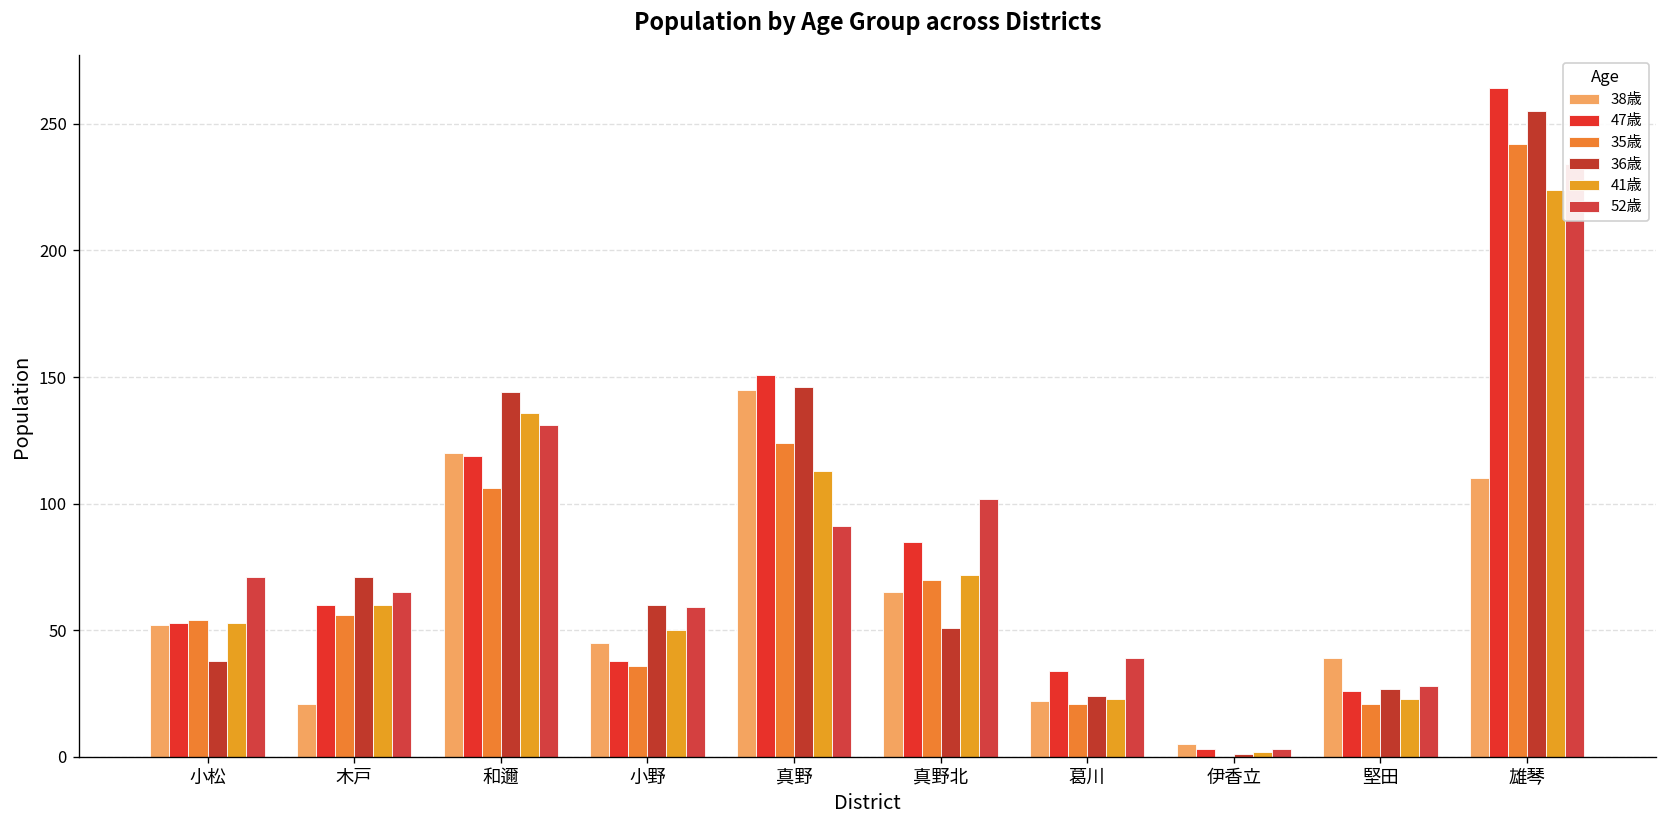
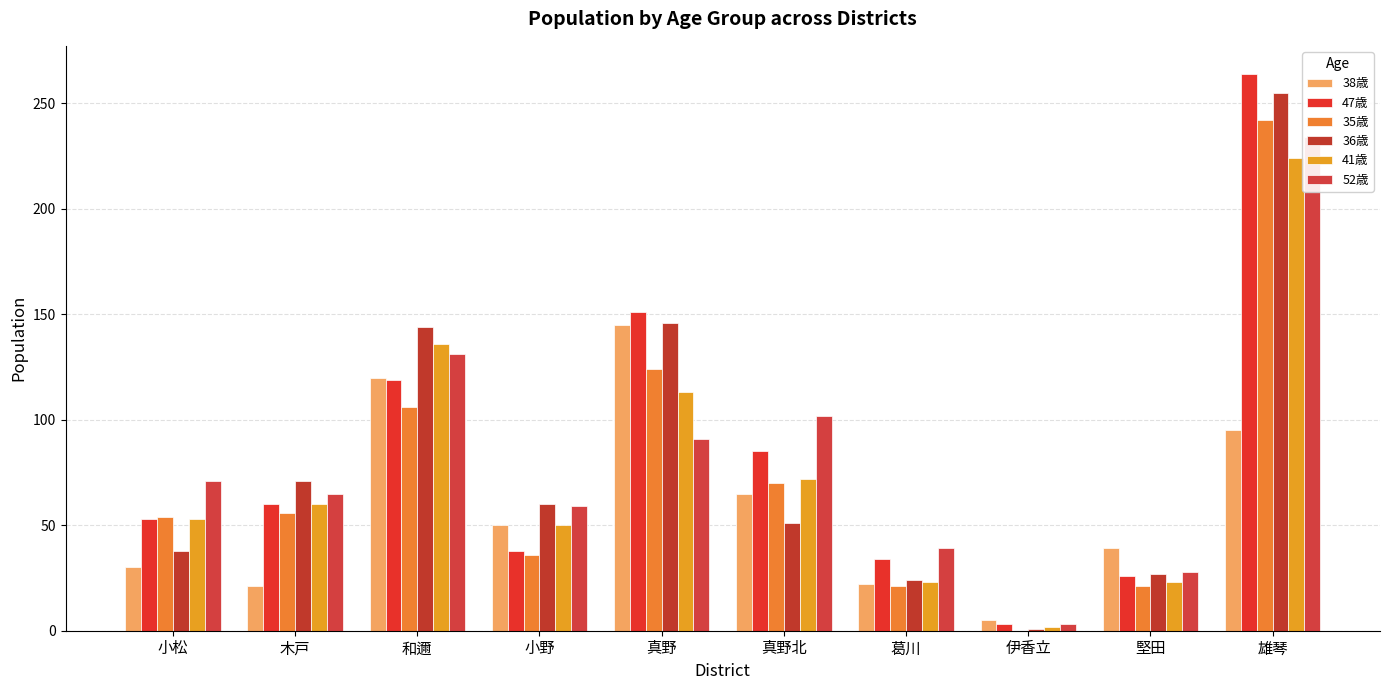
38歳, 小松: 52 -> 30
38歳, 小野: 45 -> 50
38歳, 雄琴: 110 -> 95
